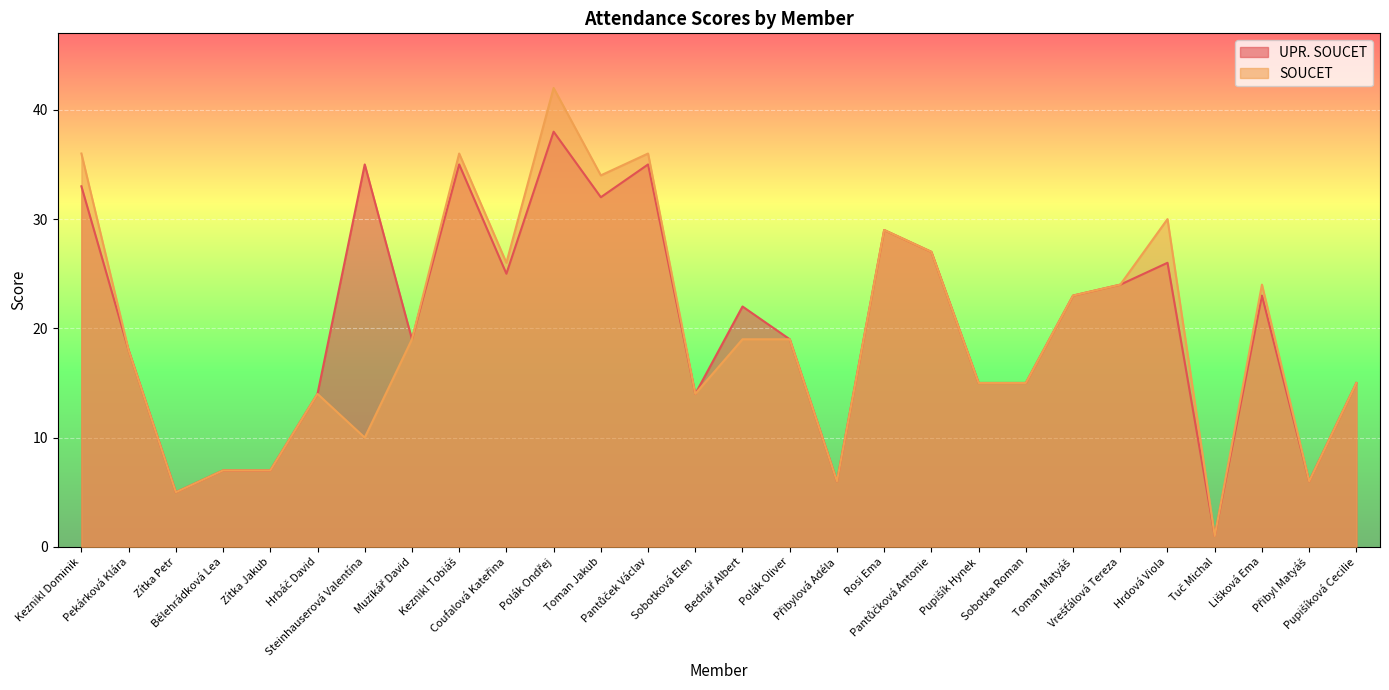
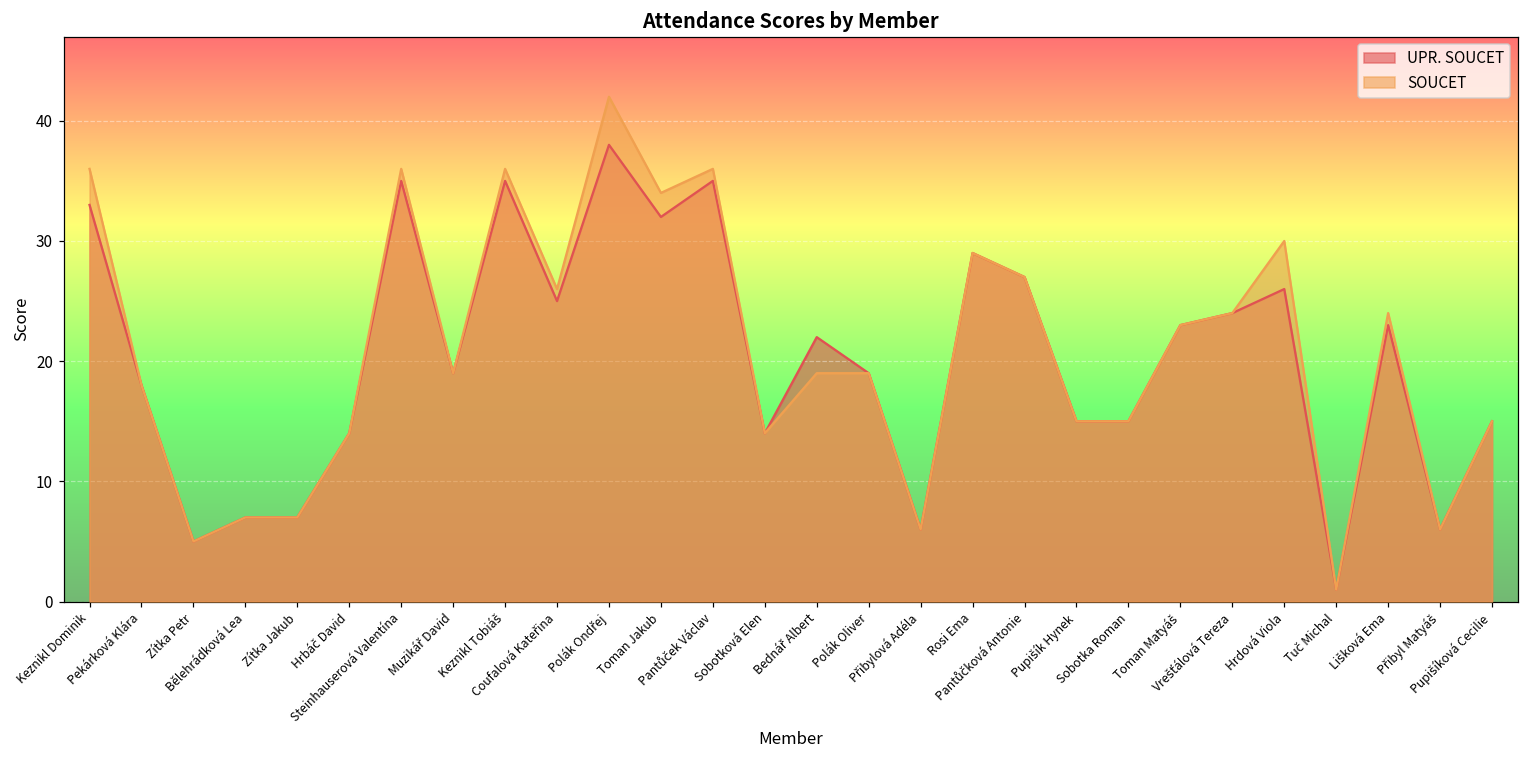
SOUCET, Steinhauserová Valentína: 10 -> 36
